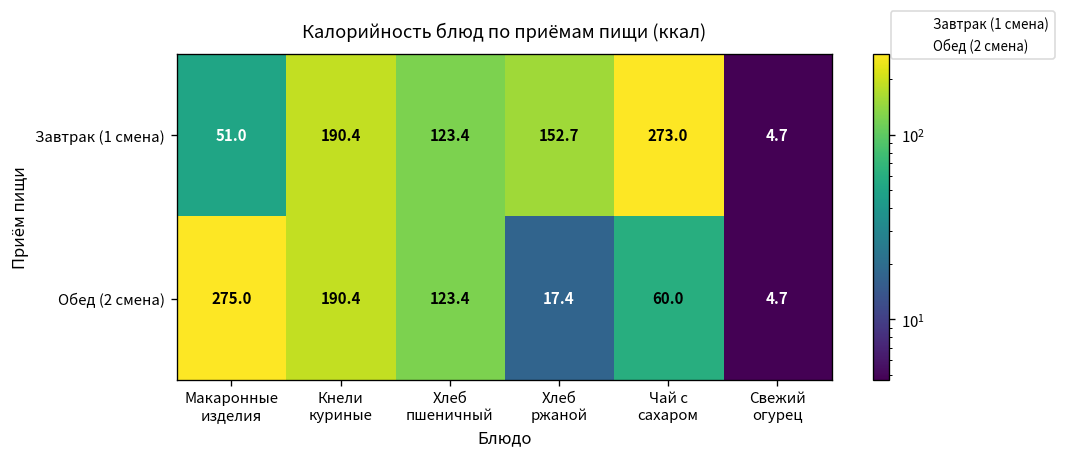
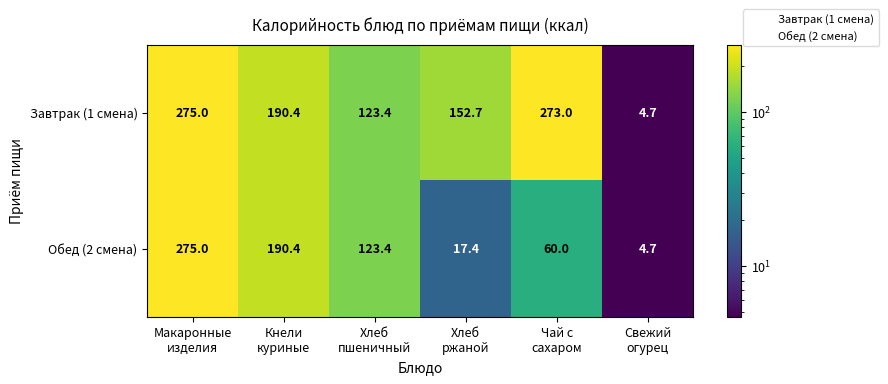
Завтрак (1 смена), Макаронные изделия: 51.0 -> 275.0
